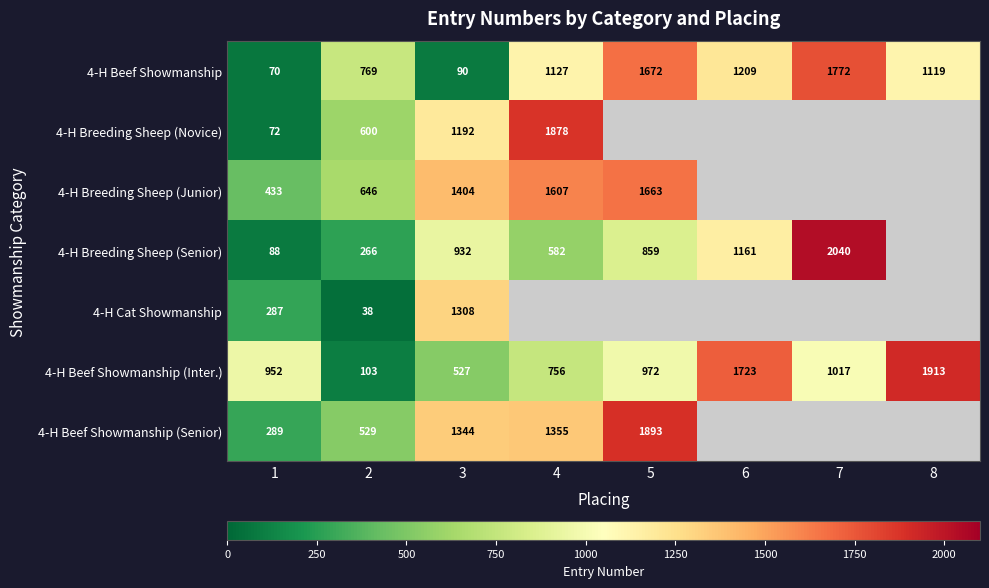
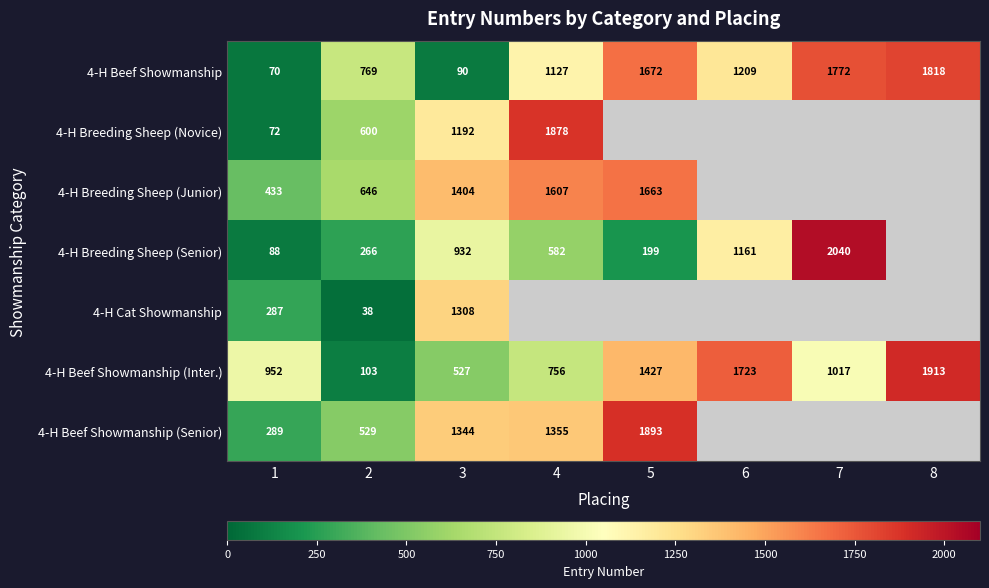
4-H Beef Showmanship, 8: 1119 -> 1818
4-H Breeding Sheep (Senior), 5: 859 -> 199
4-H Beef Showmanship (Inter.), 5: 972 -> 1427
